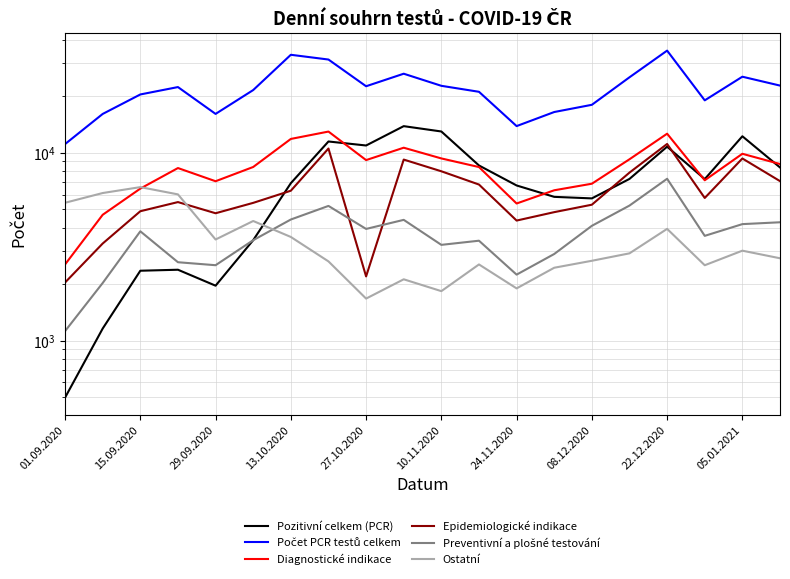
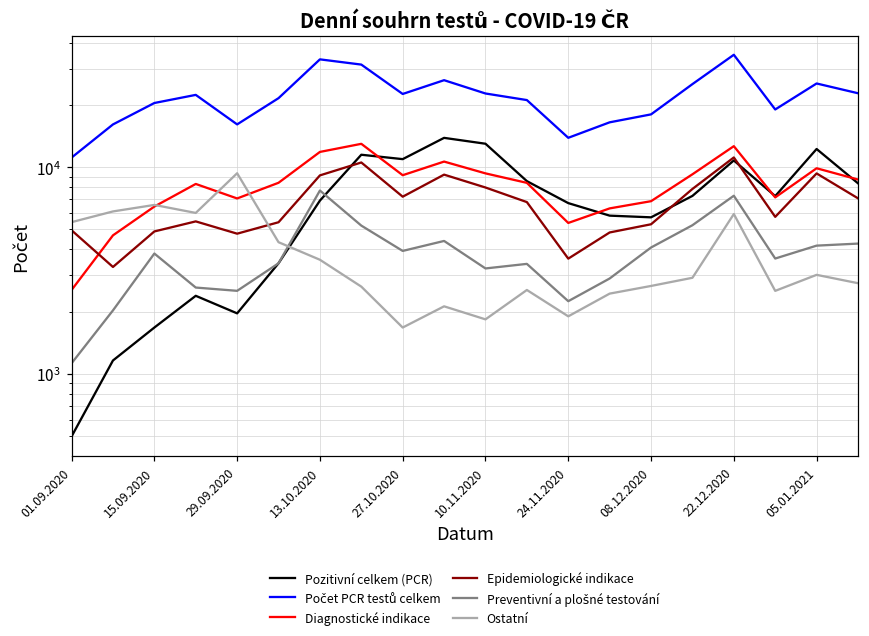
Epidemiologické indikace, 01.09.2020: 2000 -> 5000
Pozitivní celkem (PCR), 15.09.2020: 2400 -> 1700
Ostatní, 29.09.2020: 3500 -> 9000
Epidemiologické indikace, 13.10.2020: 6300 -> 9000
Preventivní a plošné testování, 13.10.2020: 4400 -> 7700
Epidemiologické indikace, 27.10.2020: 2200 -> 7200
Epidemiologické indikace, 24.11.2020: 4400 -> 3600
Ostatní, 22.12.2020: 3900 -> 5900
